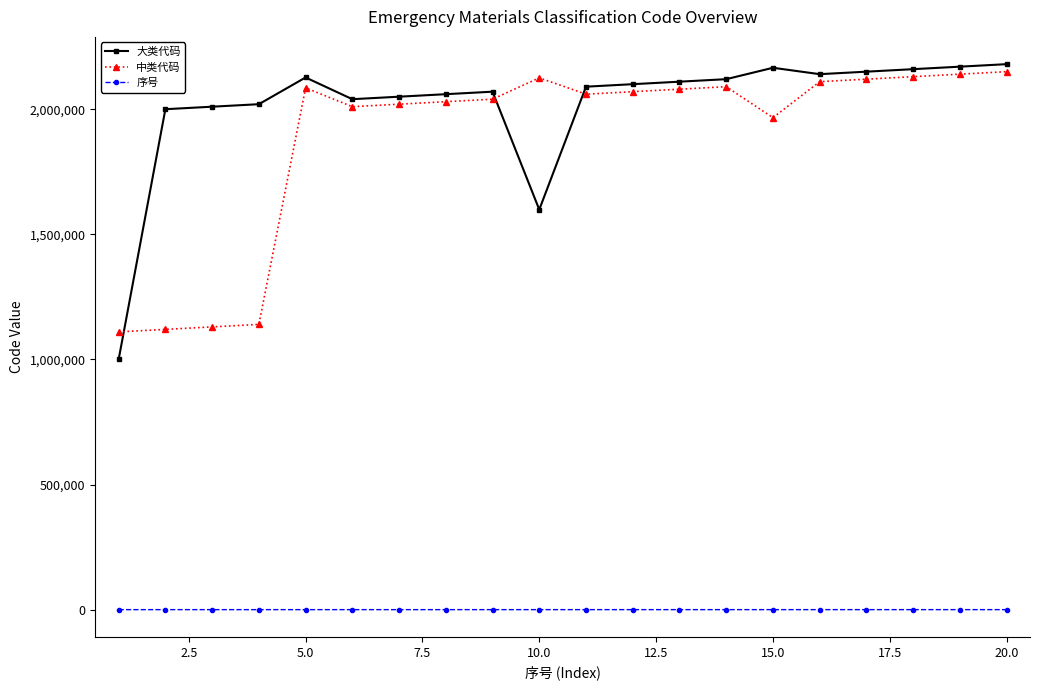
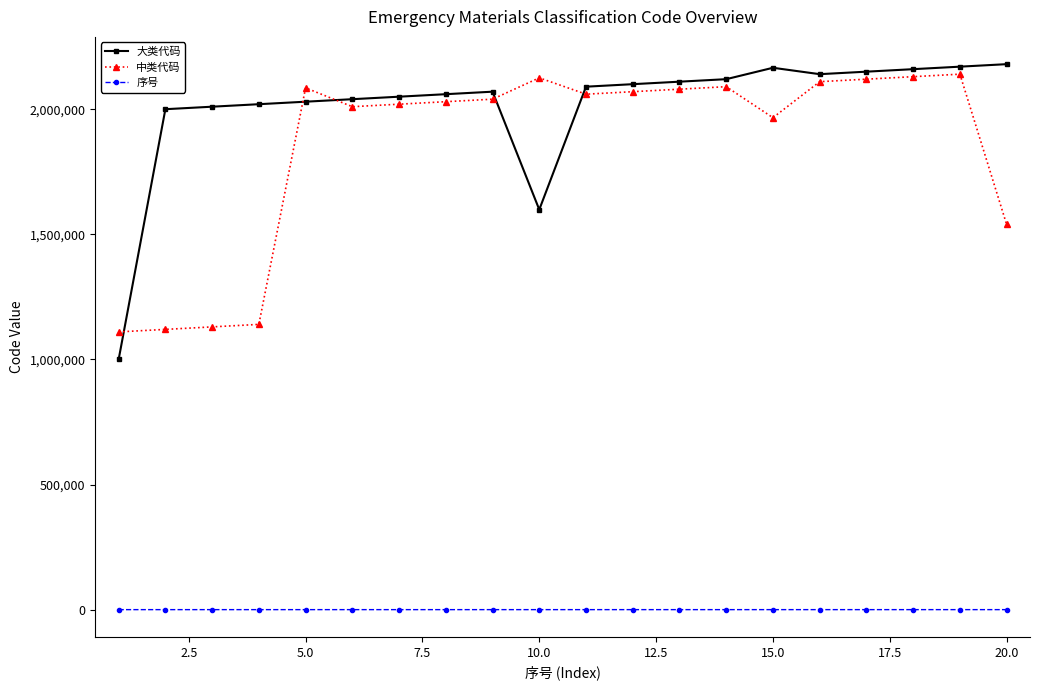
大类代码, 5.0: 2,130,000 -> 2,030,000
中类代码, 20.0: 2,150,000 -> 1,540,000
